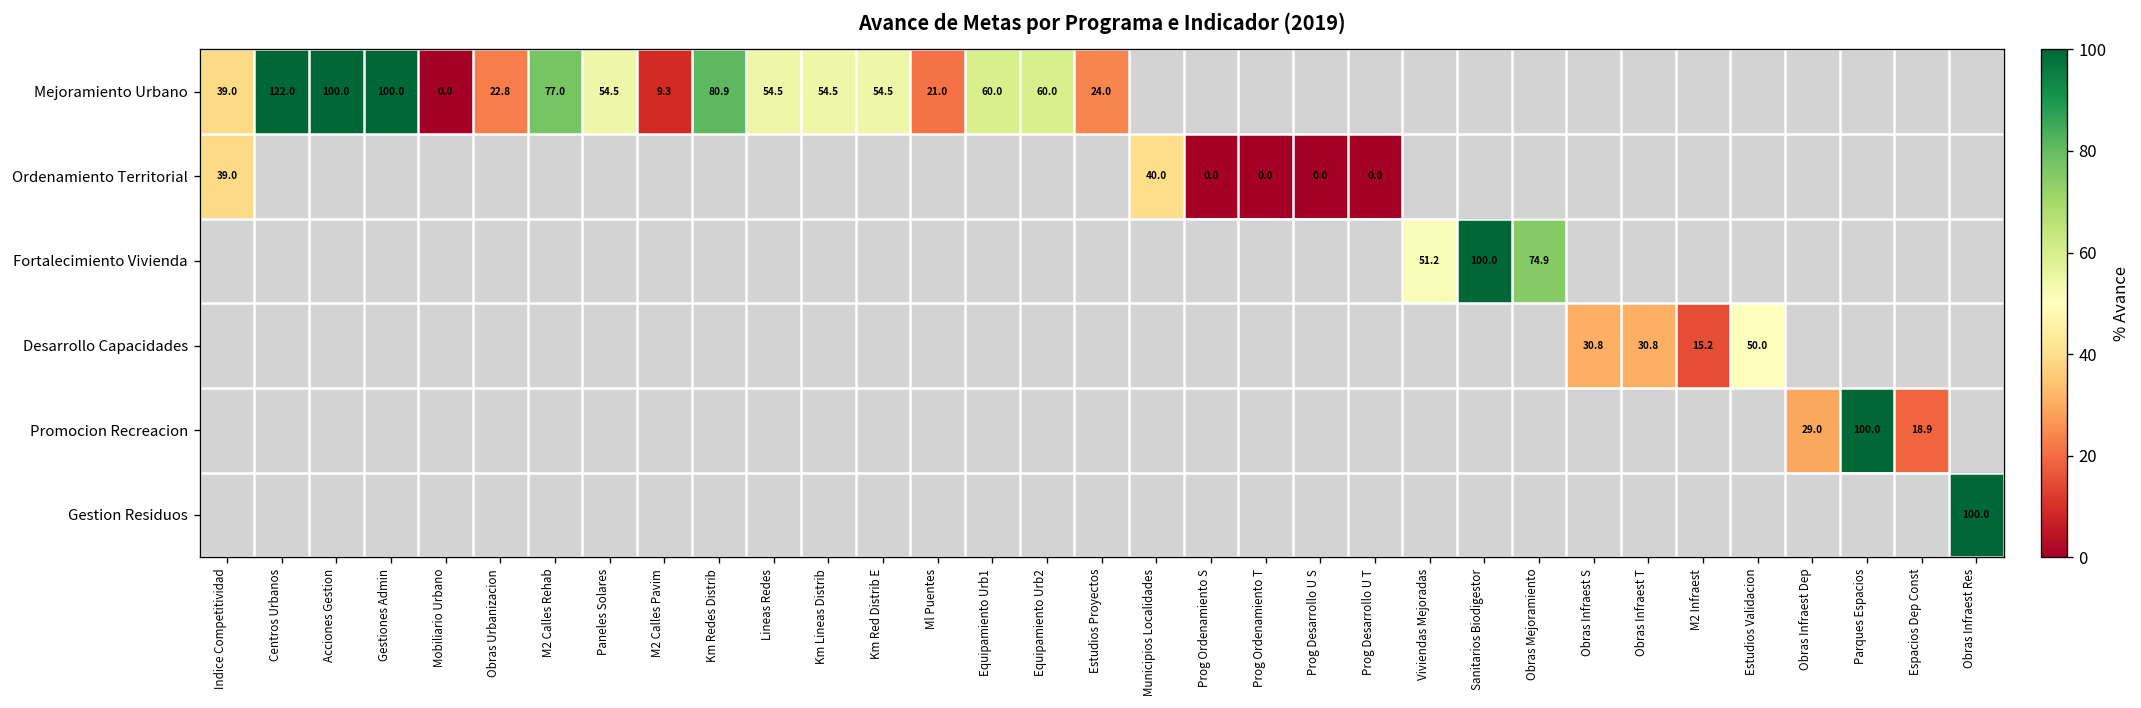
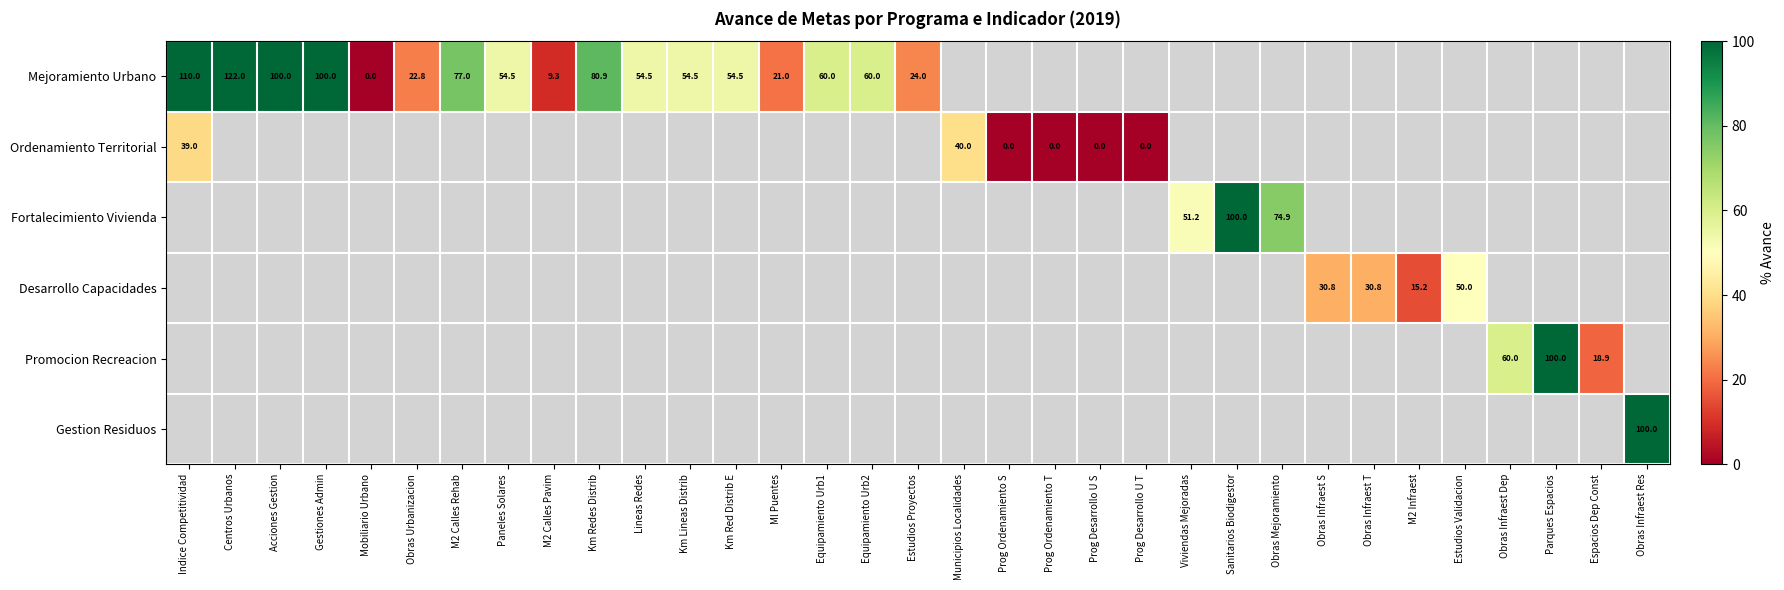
Mejoramiento Urbano, Indice Competitividad: 39.0 -> 110.0
Promocion Recreacion, Obras Infraest Dep: 29.0 -> 60.0
